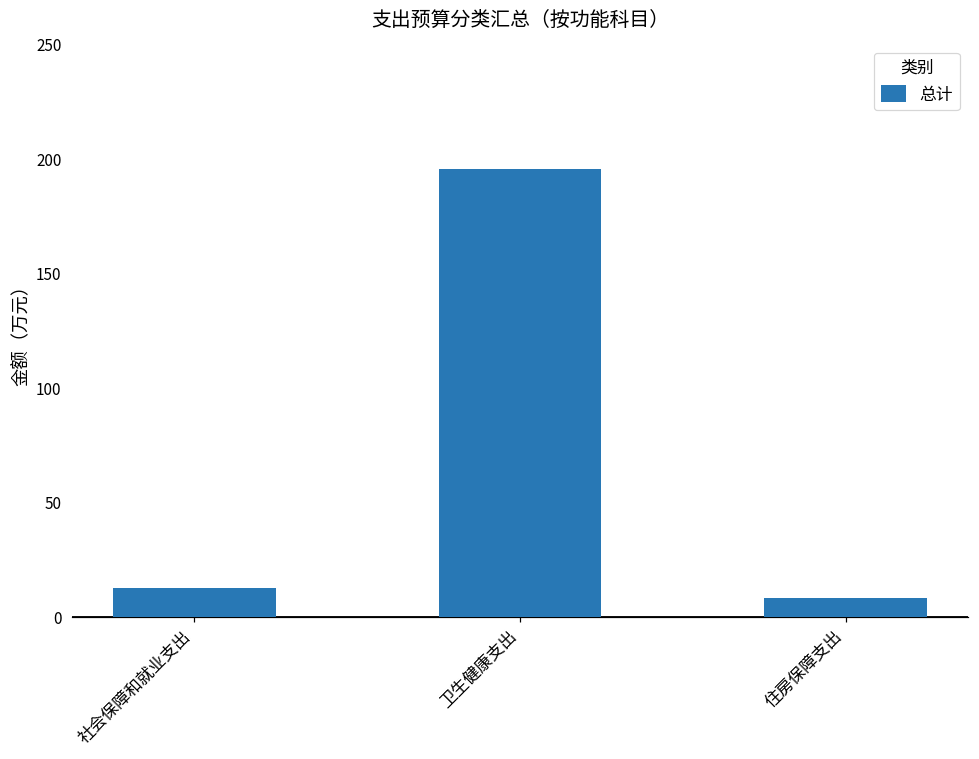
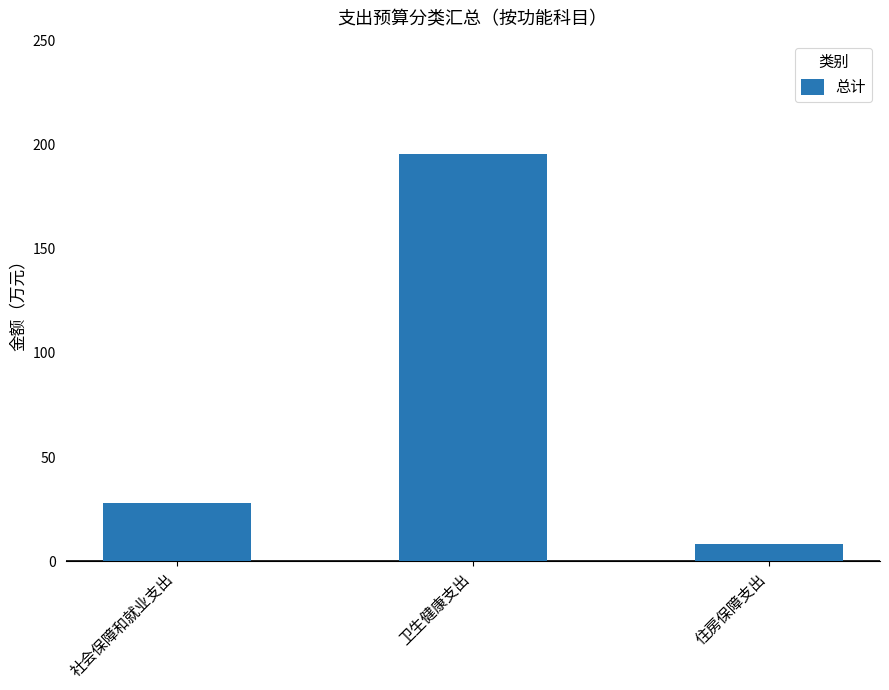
社会保障和就业支出: 13 -> 28
